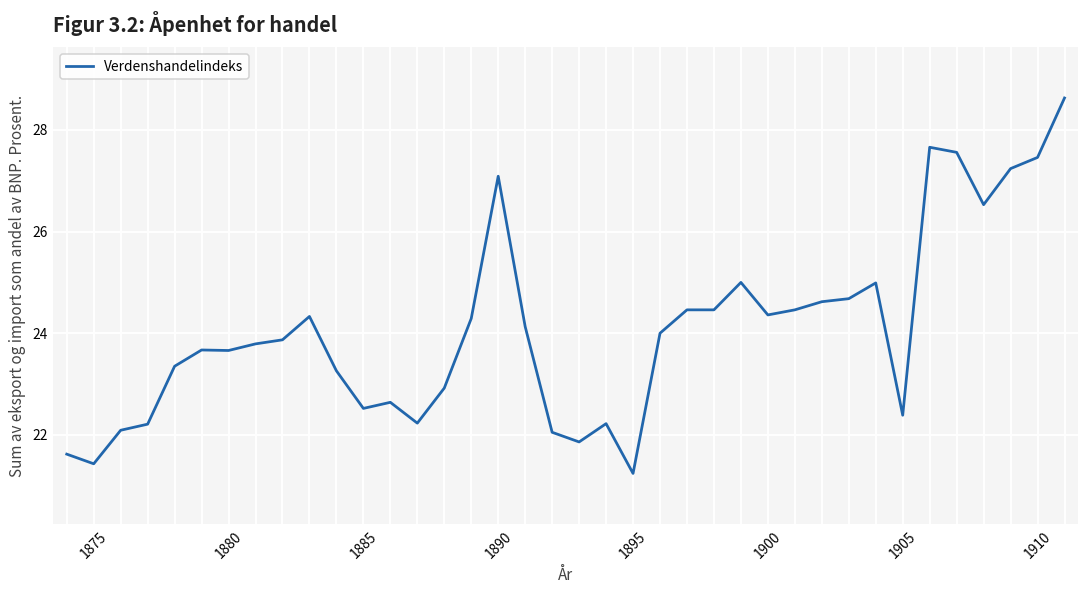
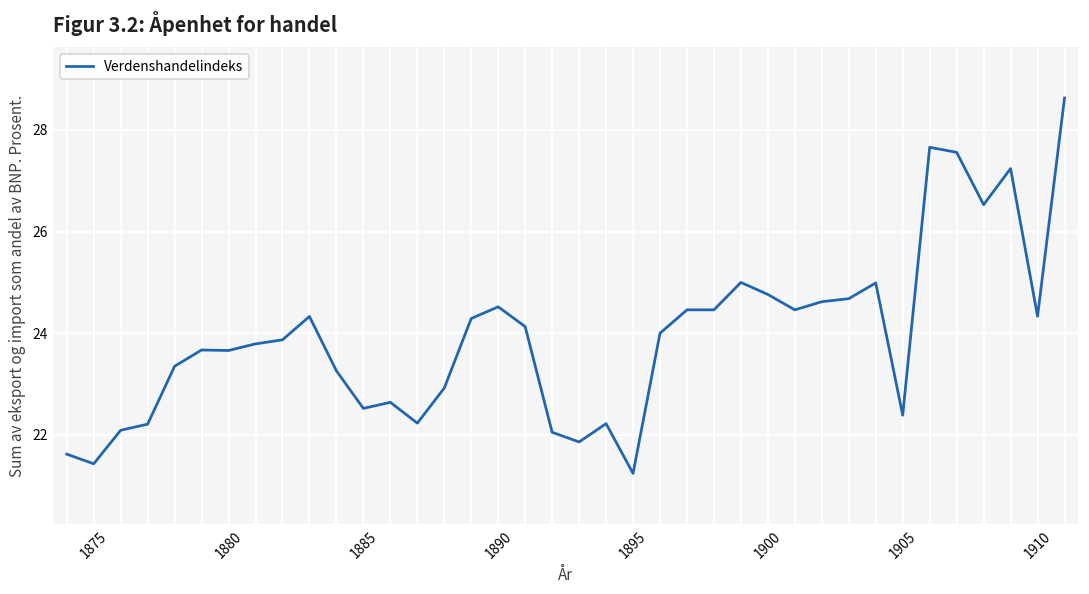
1890: 27.1 -> 24.5
1900: 24.4 -> 24.8
1910: 27.5 -> 24.3
